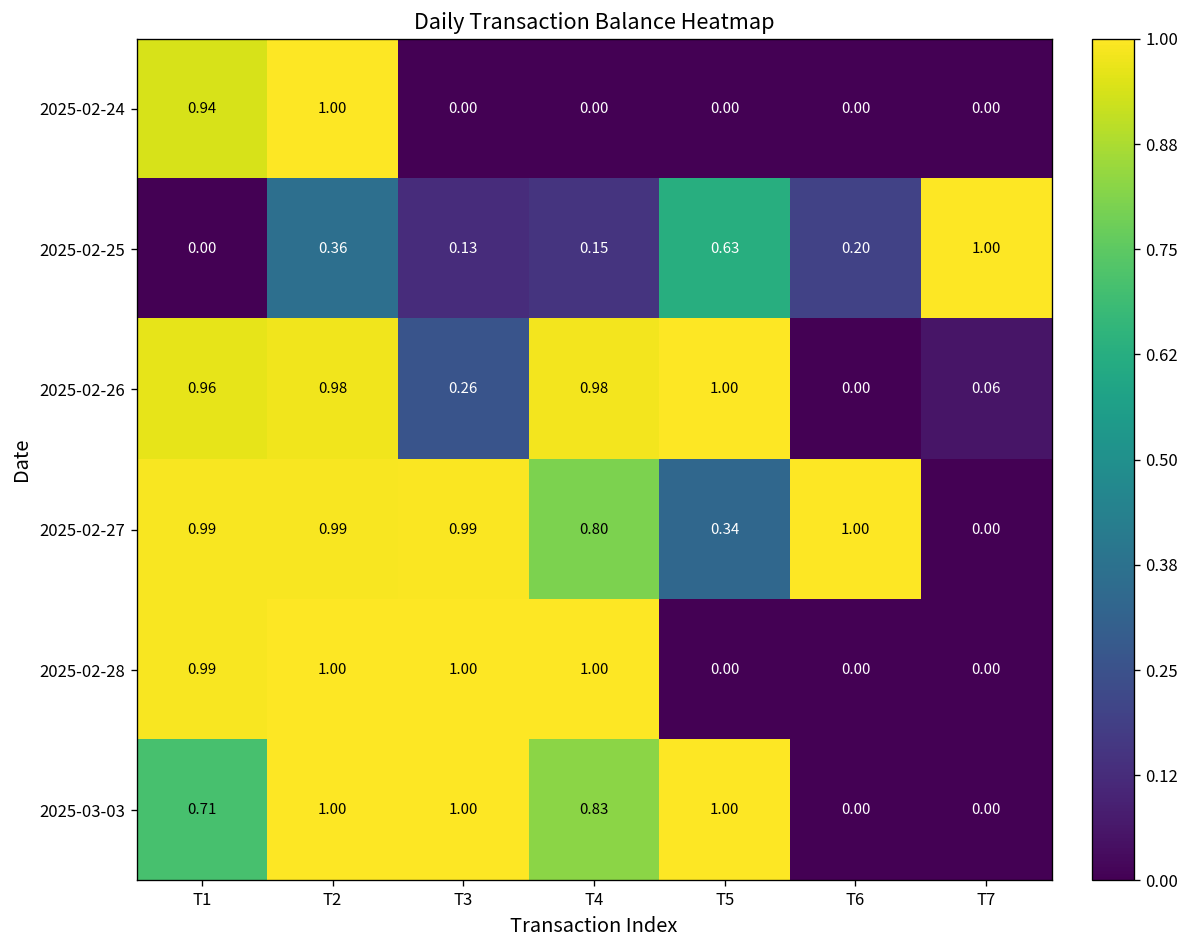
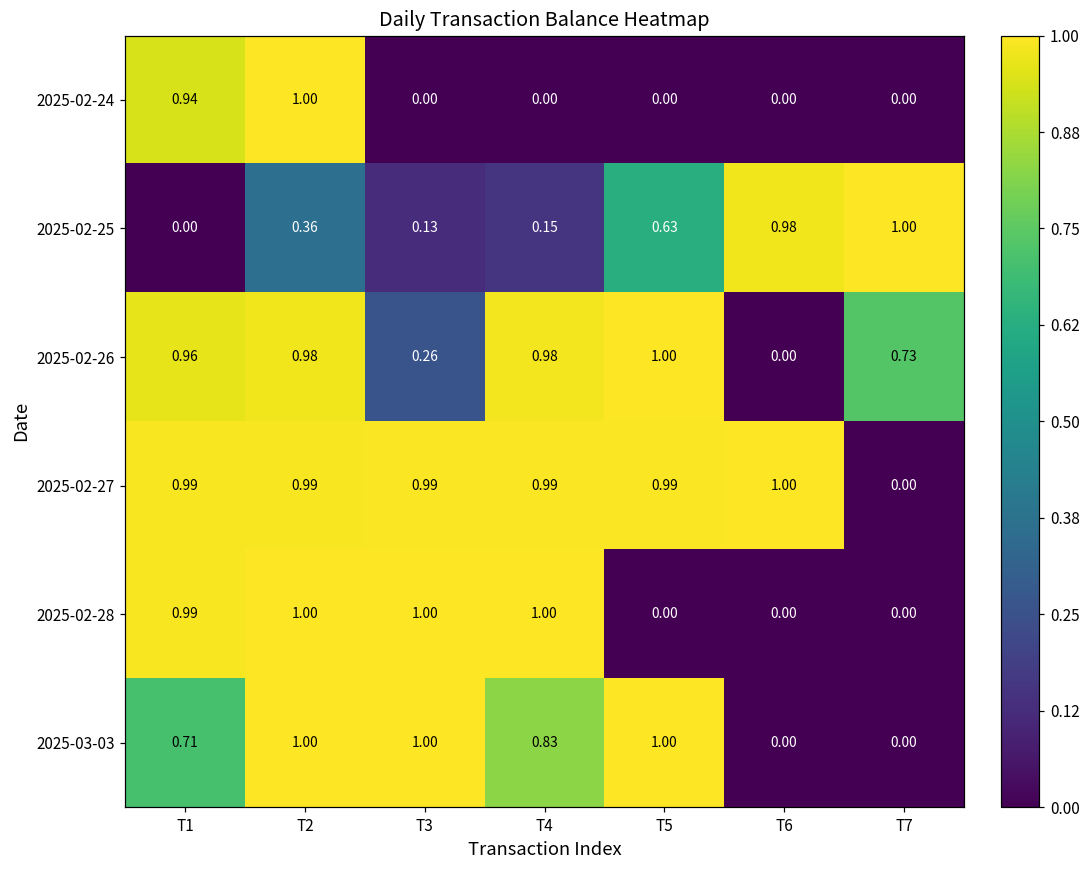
2025-02-25, T6: 0.20 -> 0.98
2025-02-26, T7: 0.06 -> 0.73
2025-02-27, T4: 0.80 -> 0.99
2025-02-27, T5: 0.34 -> 0.99
